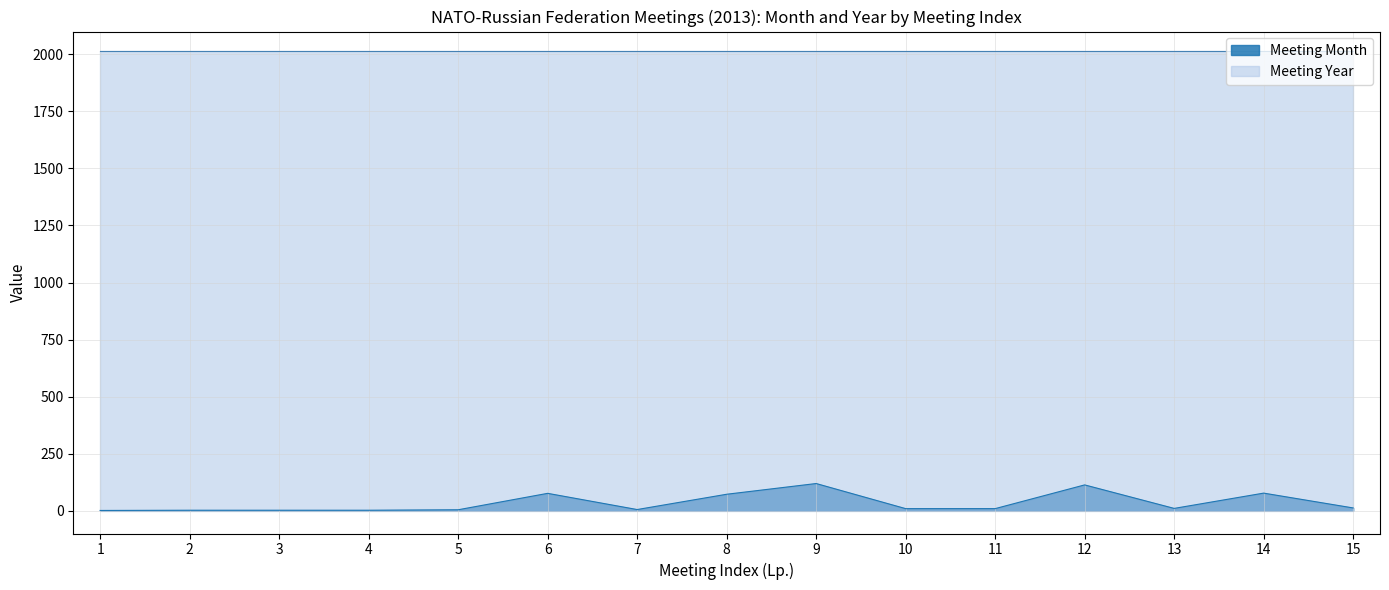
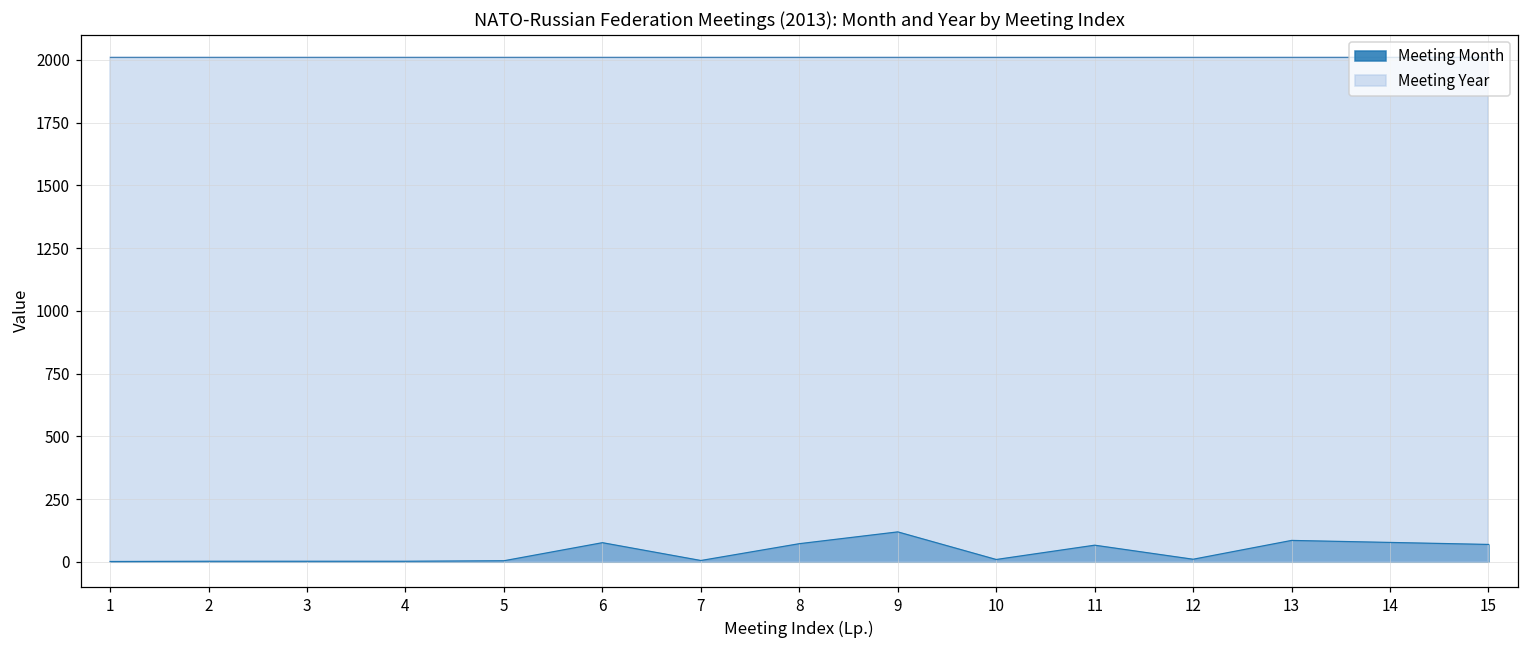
Meeting Month, 11: 10 -> 70
Meeting Month, 12: 110 -> 10
Meeting Month, 13: 10 -> 90
Meeting Month, 15: 10 -> 70
